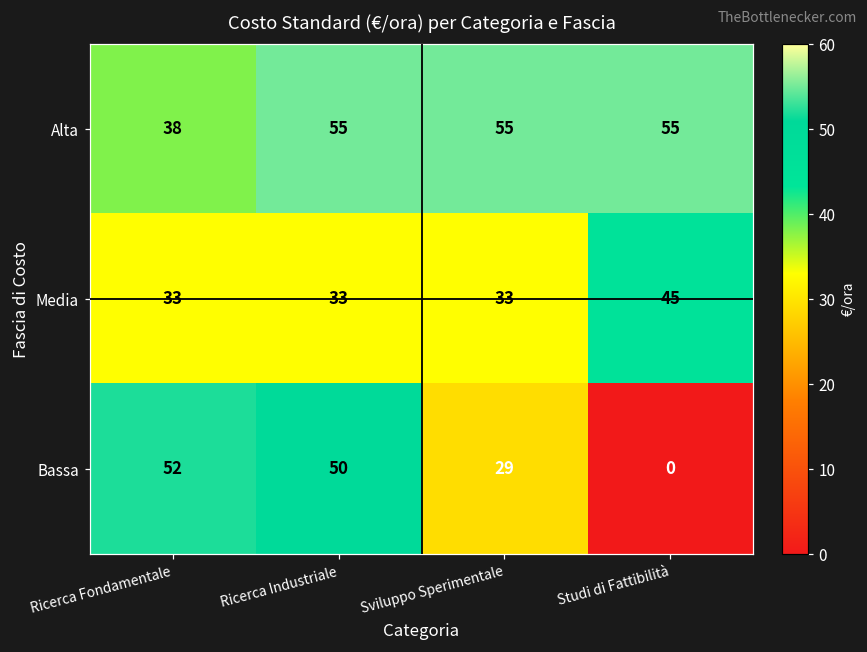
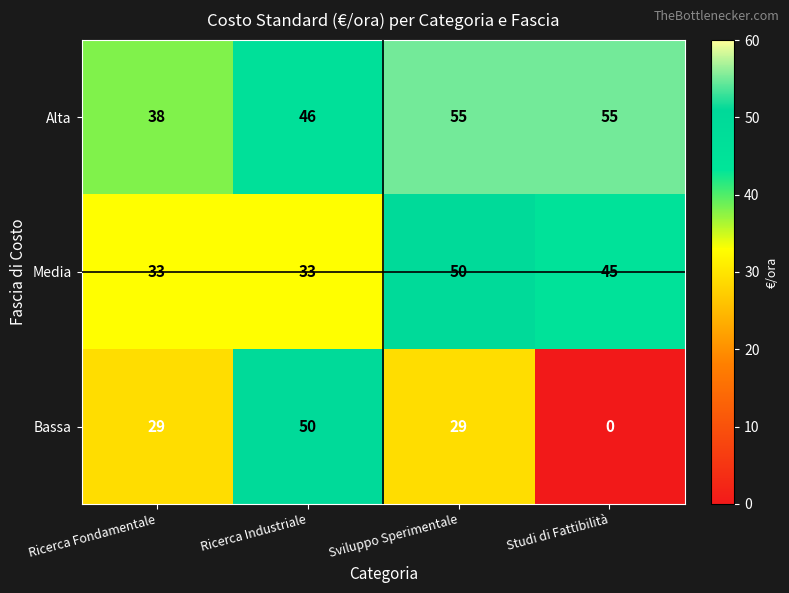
Alta, Ricerca Industriale: 55 -> 46
Media, Sviluppo Sperimentale: 33 -> 50
Bassa, Ricerca Fondamentale: 52 -> 29
